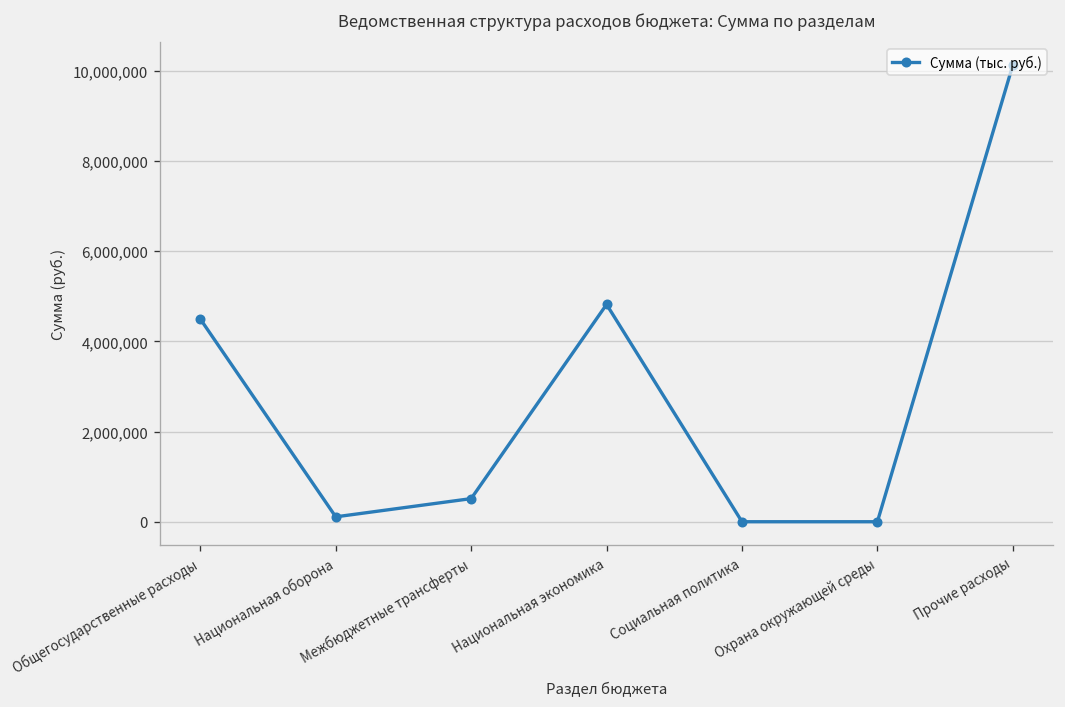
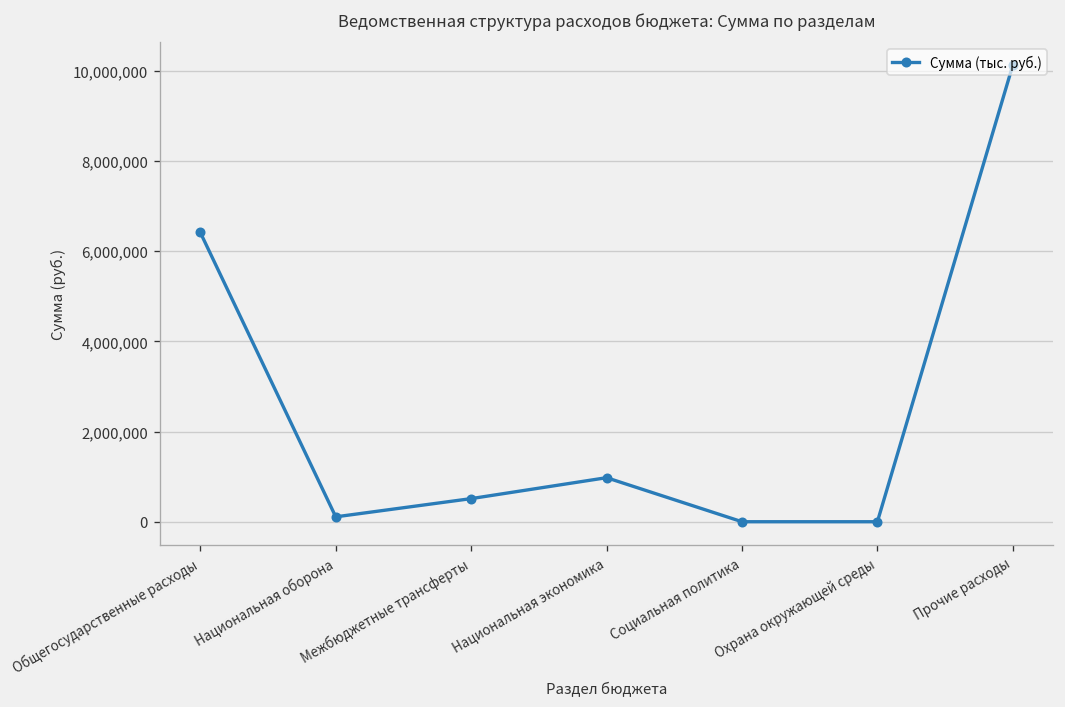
Общегосударственные расходы: 4,500,000 -> 6,400,000
Национальная экономика: 4,800,000 -> 1,000,000
